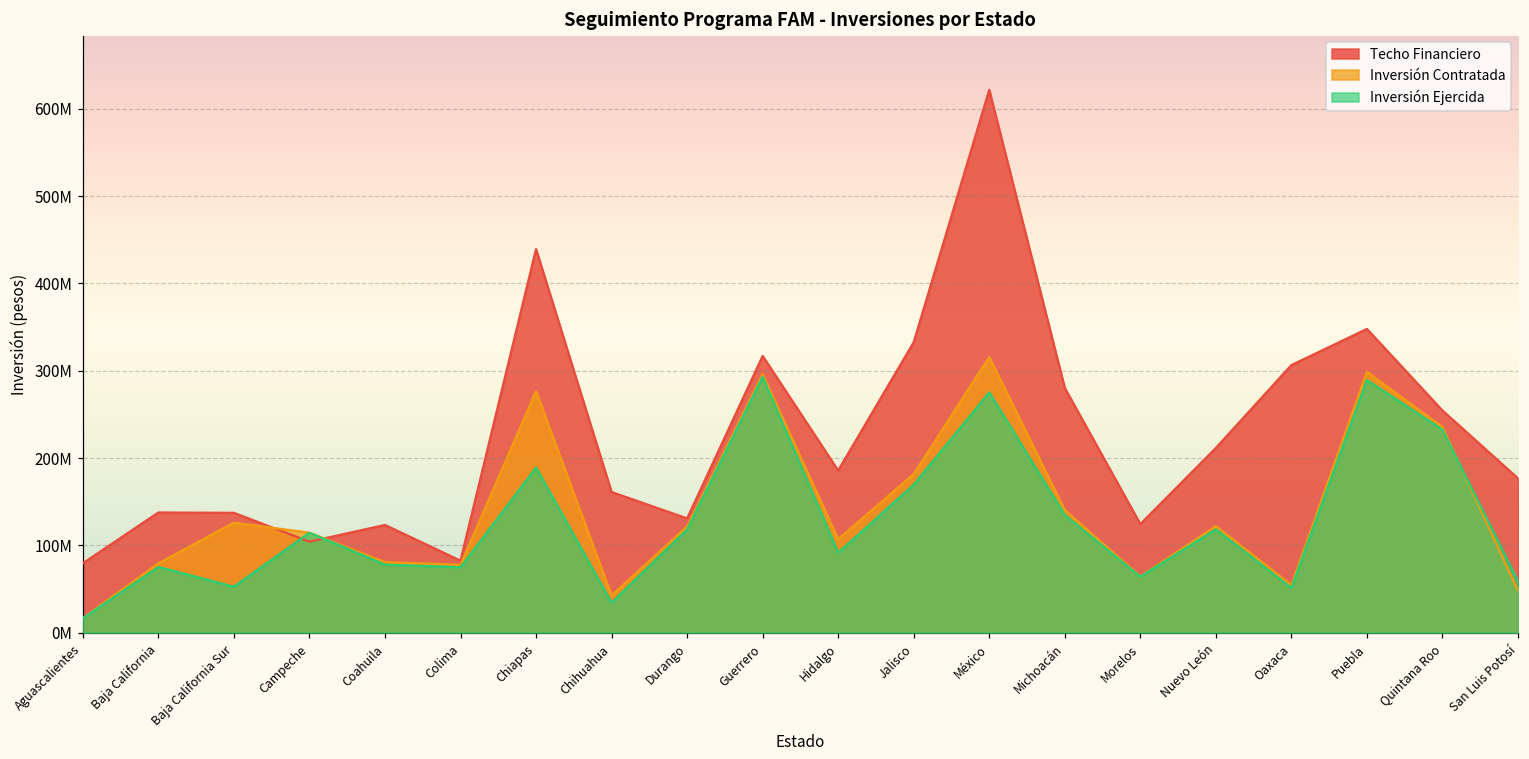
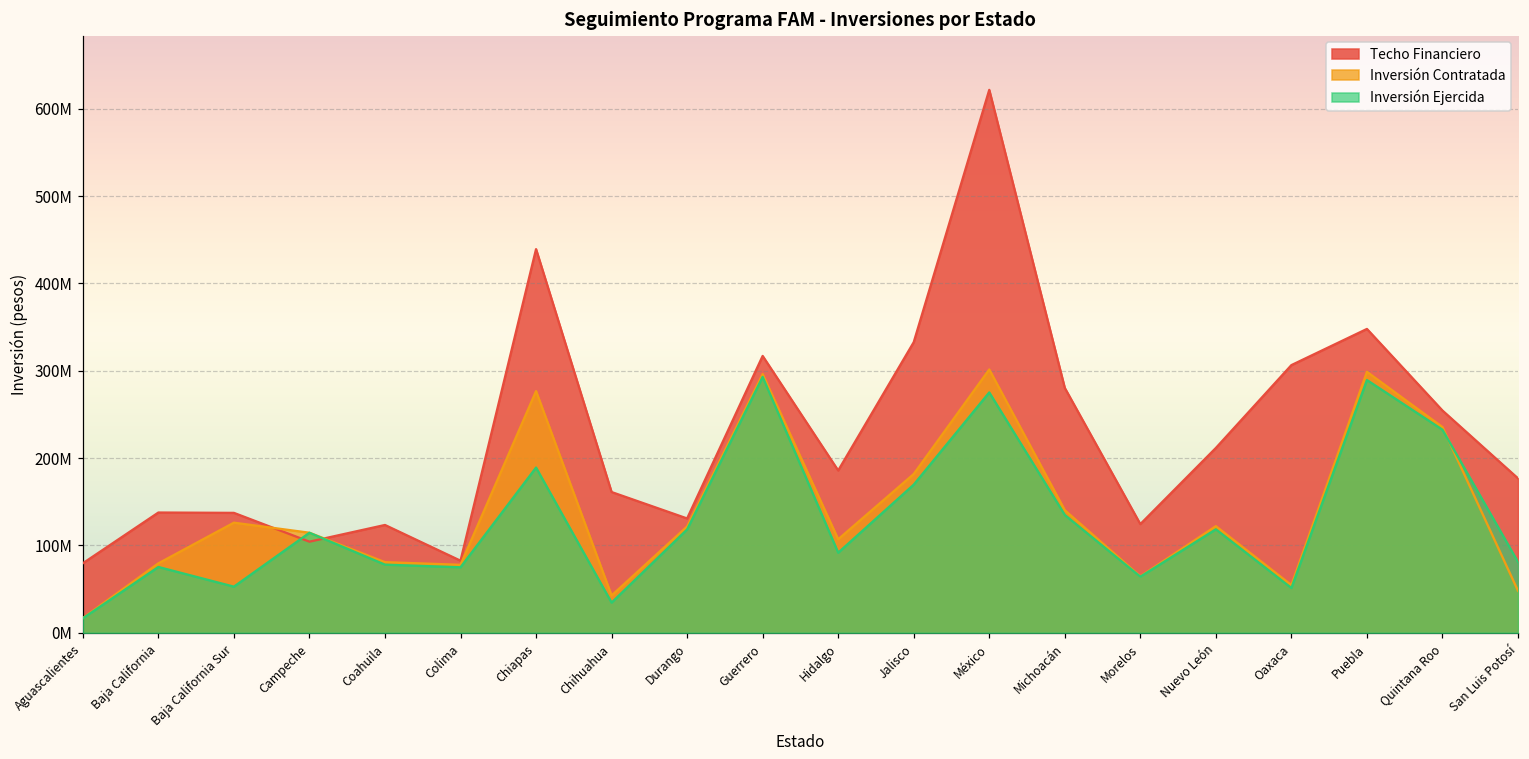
Inversión Contratada, México: 320000000 -> 300000000
Inversión Ejercida, San Luis Potosí: 60000000 -> 80000000
